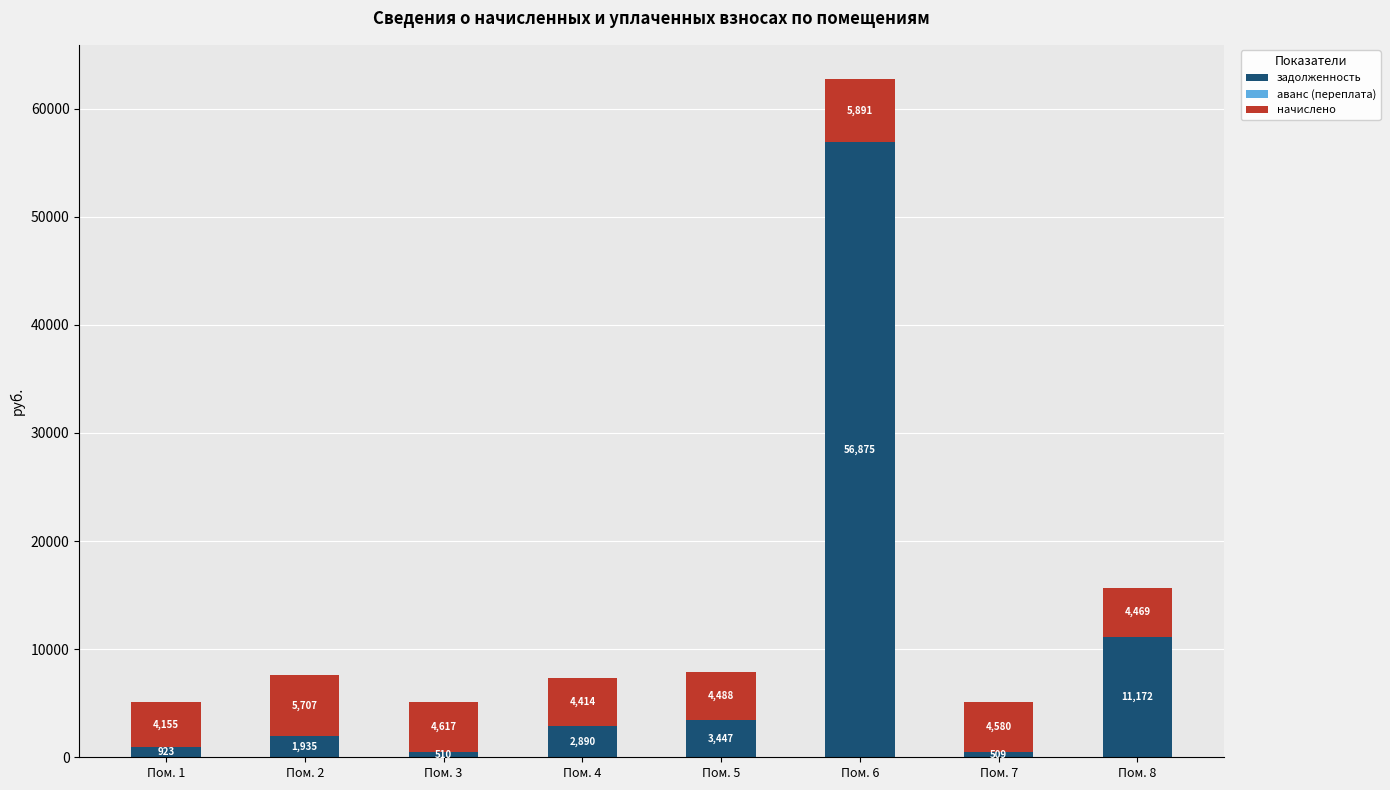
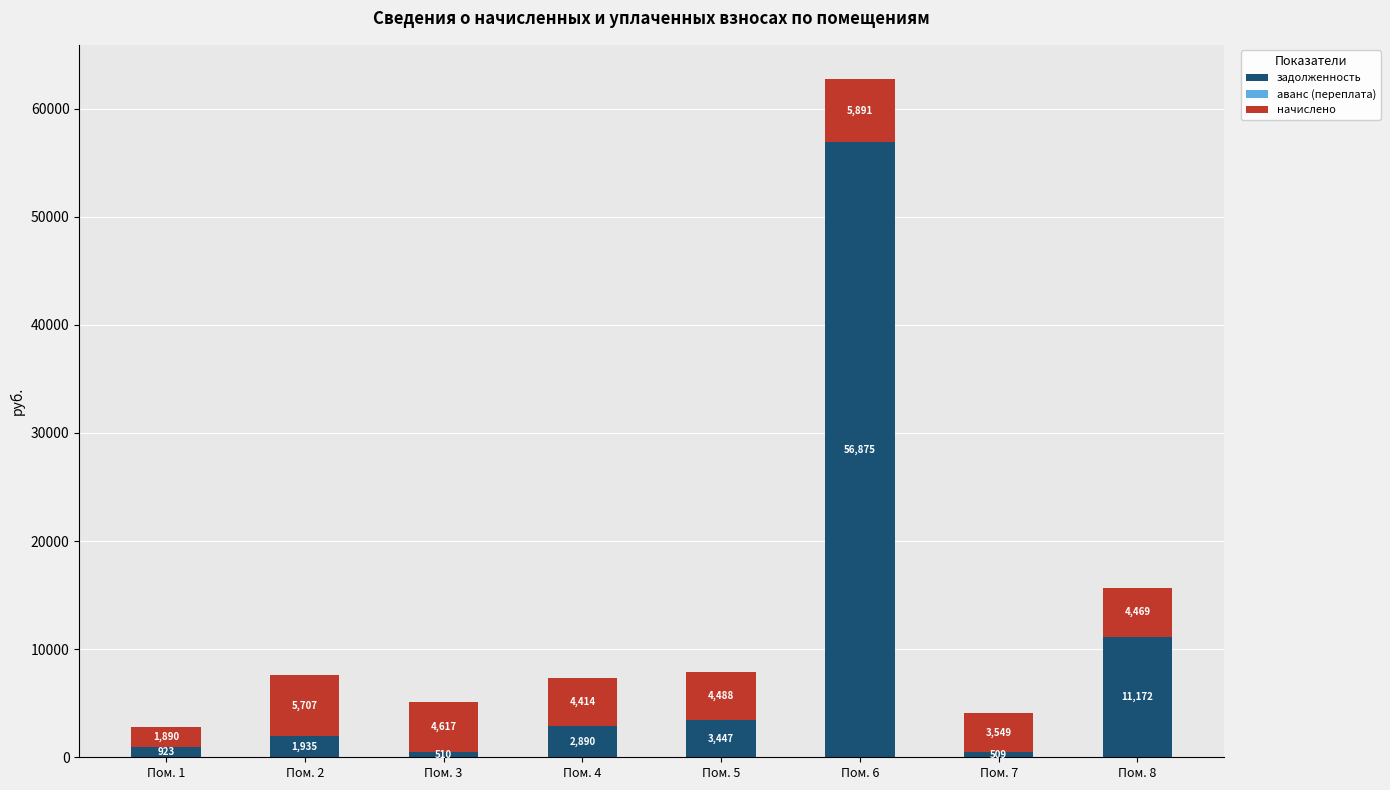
начислено, Пом. 1: 4,155 -> 1,890
начислено, Пом. 7: 4,580 -> 3,549
